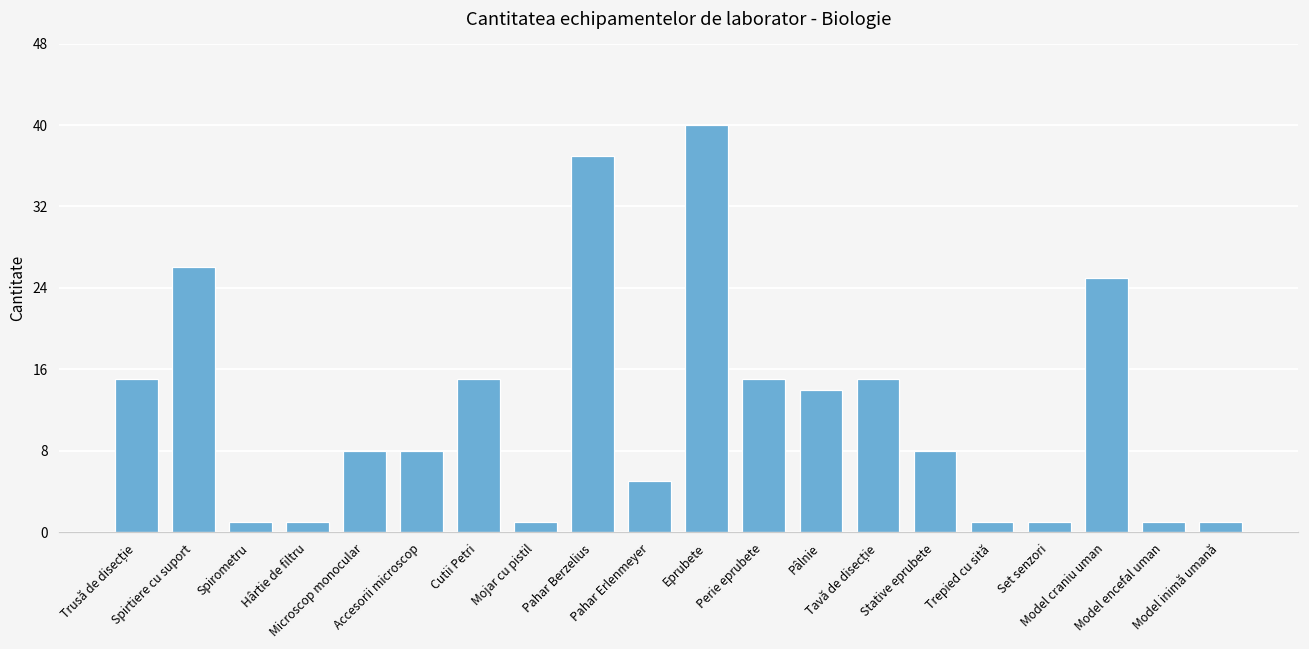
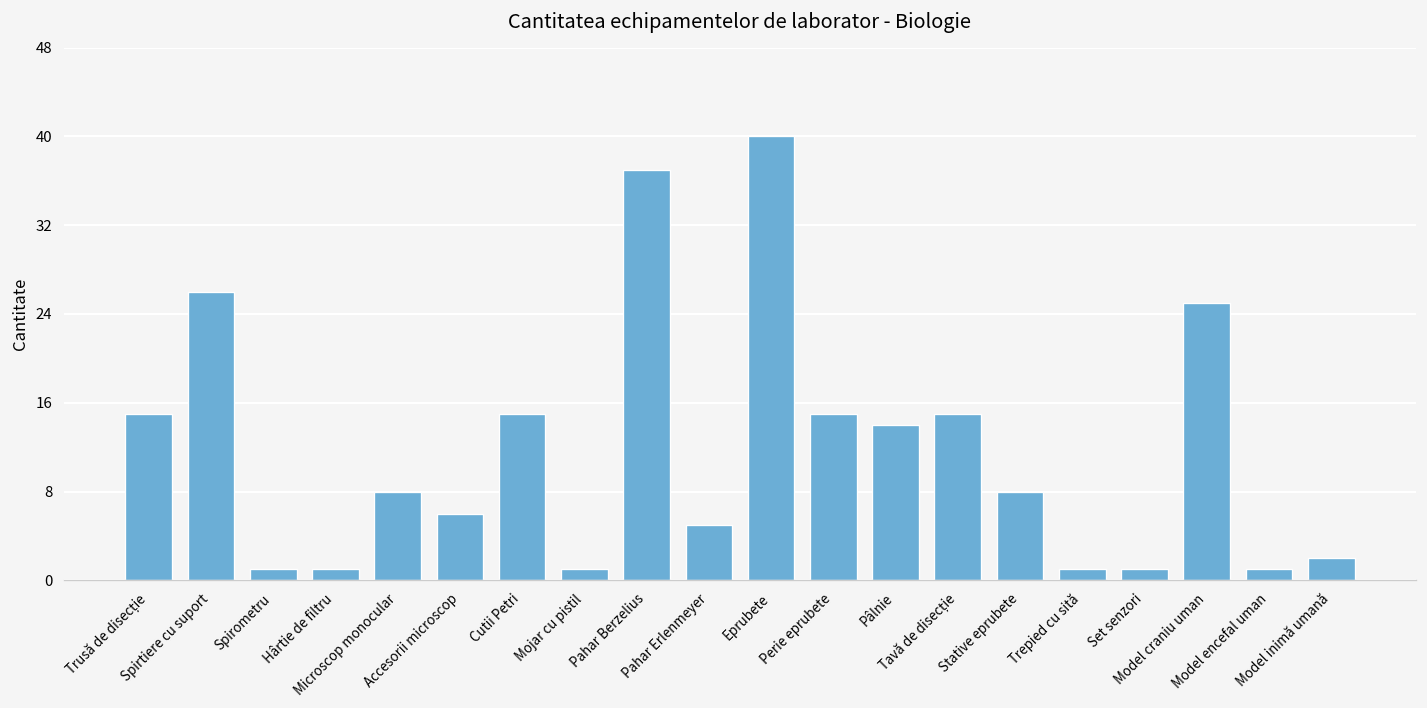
Accesorii microscop: 8 -> 6
Model inimă umană: 1 -> 2
